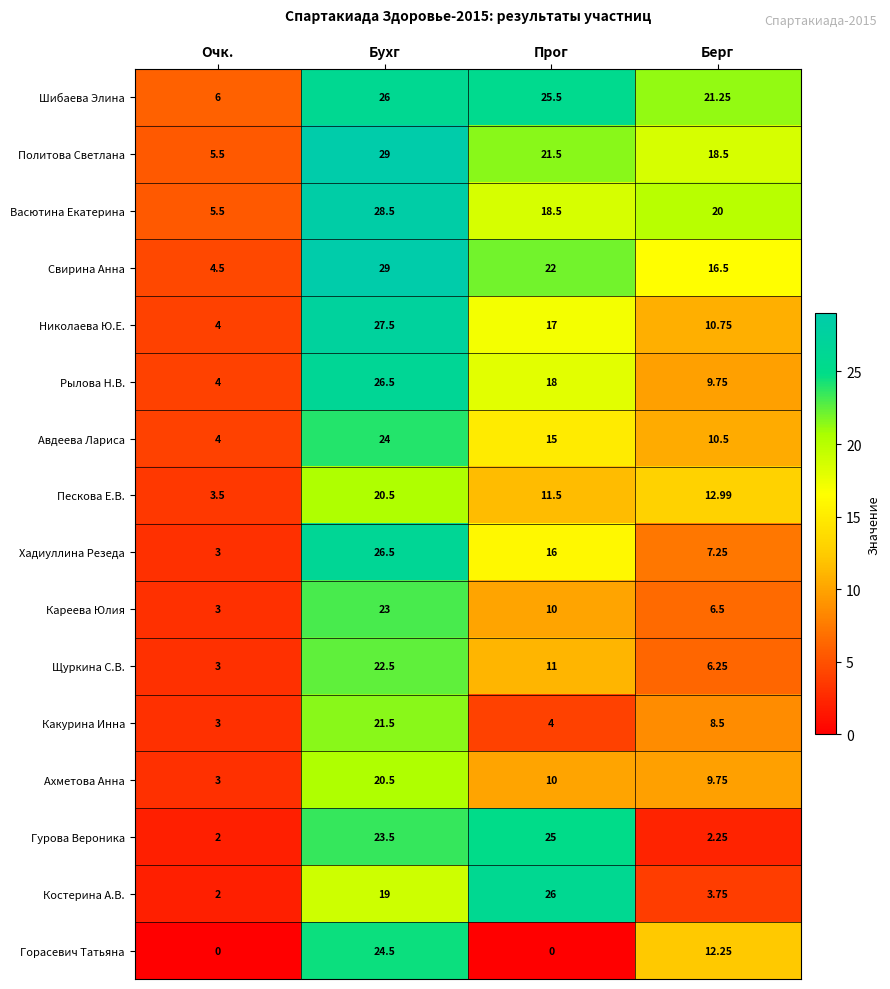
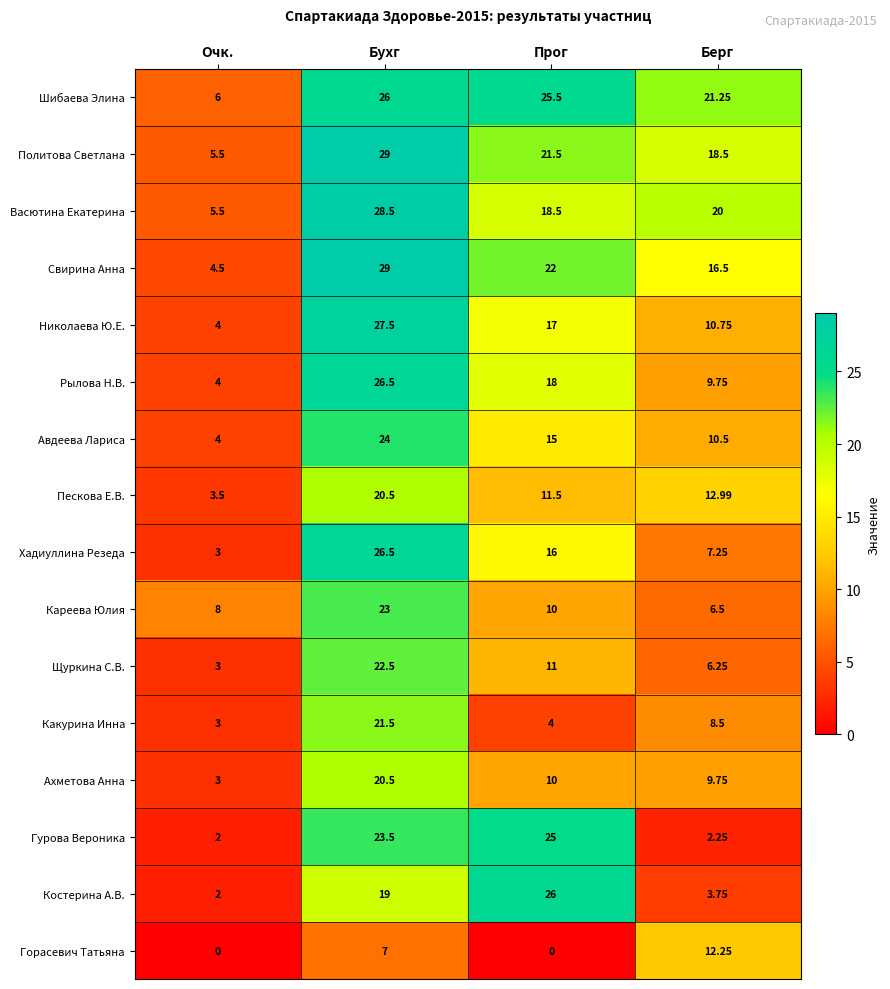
Кареева Юлия, Очк.: 3 -> 8
Горасевич Татьяна, Бухг: 24.5 -> 7
